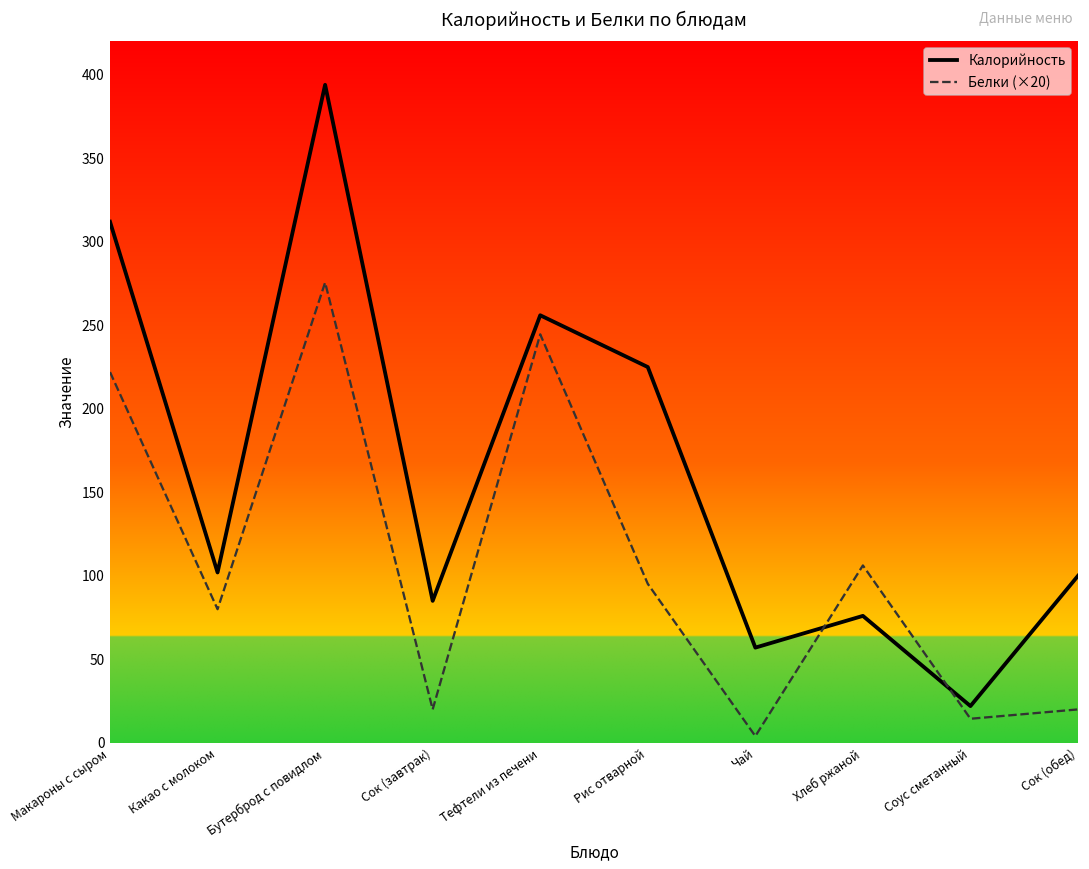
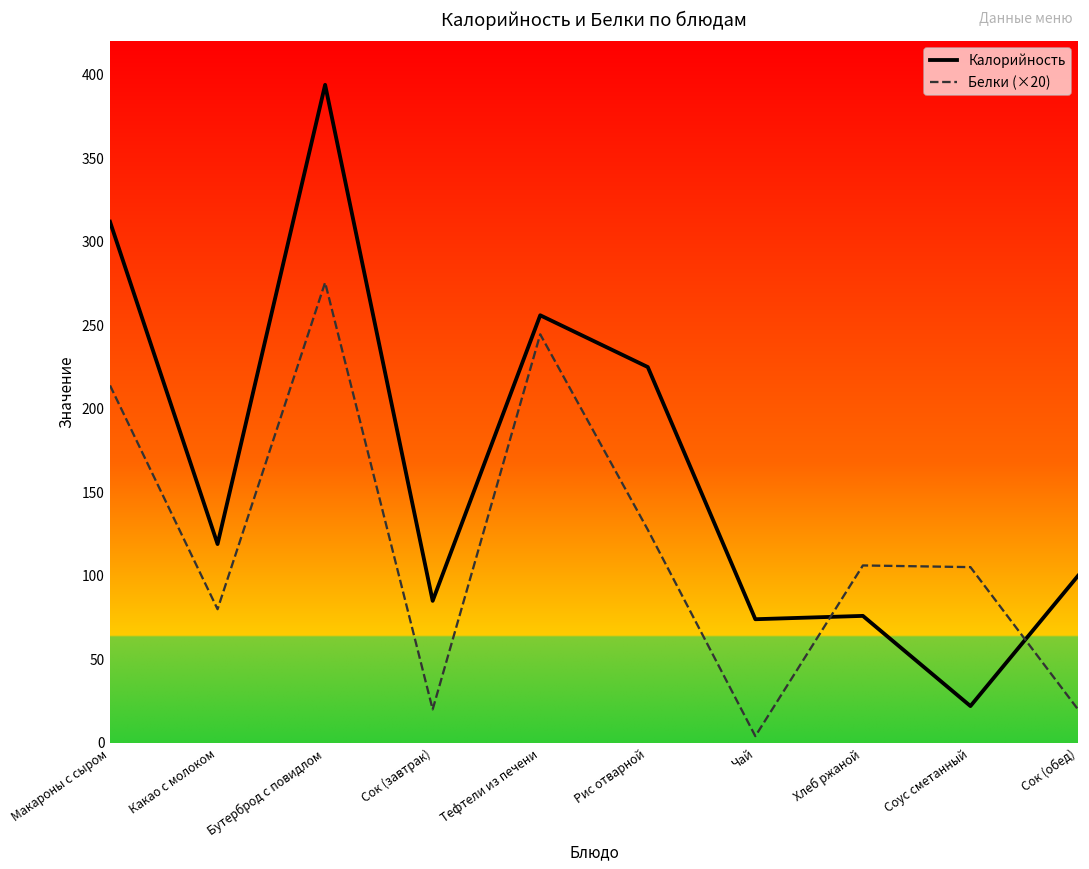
Белки (×20), Макароны с сыром: 222 -> 214
Калорийность, Какао с молоком: 102 -> 119
Белки (×20), Рис отварной: 95 -> 128
Калорийность, Чай: 57 -> 74
Белки (×20), Соус сметанный: 14 -> 105
